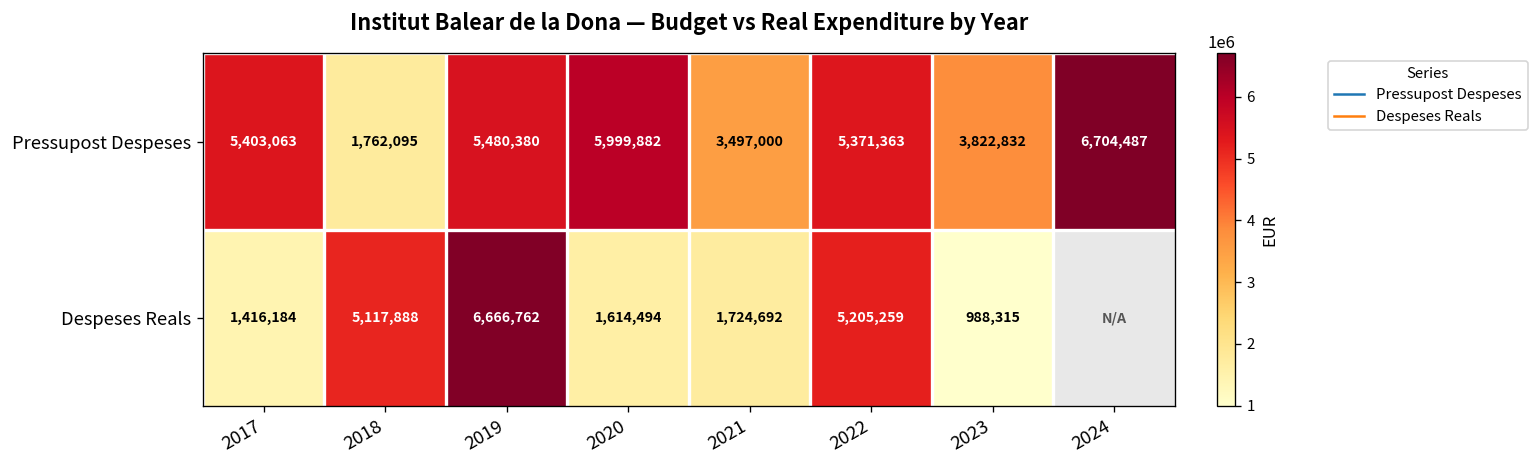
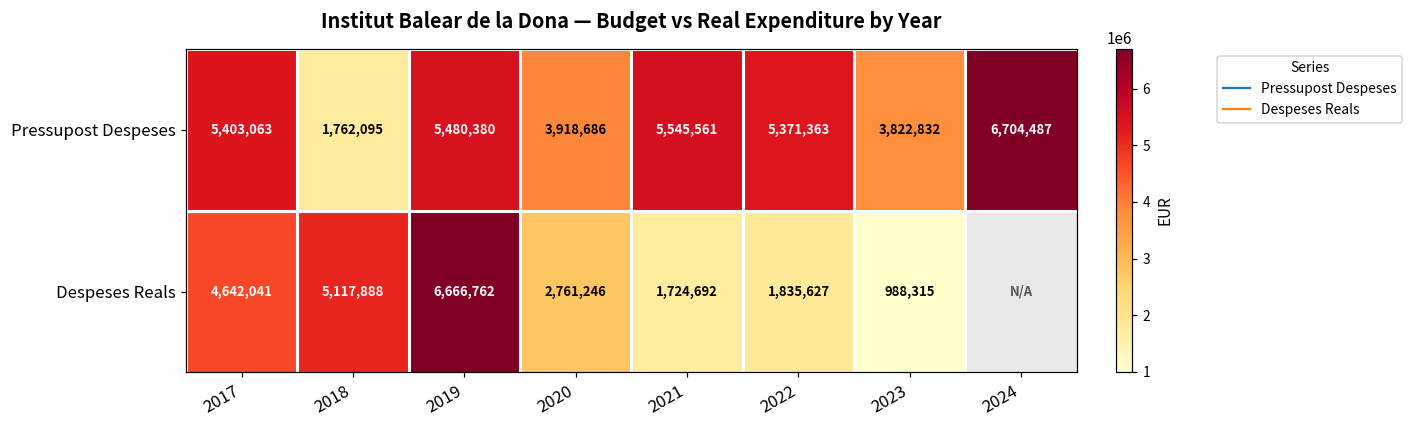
Pressupost Despeses, 2020: 5,999,882 -> 3,918,686
Pressupost Despeses, 2021: 3,497,000 -> 5,545,561
Despeses Reals, 2017: 1,416,184 -> 4,642,041
Despeses Reals, 2020: 1,614,494 -> 2,761,246
Despeses Reals, 2022: 5,205,259 -> 1,835,627
